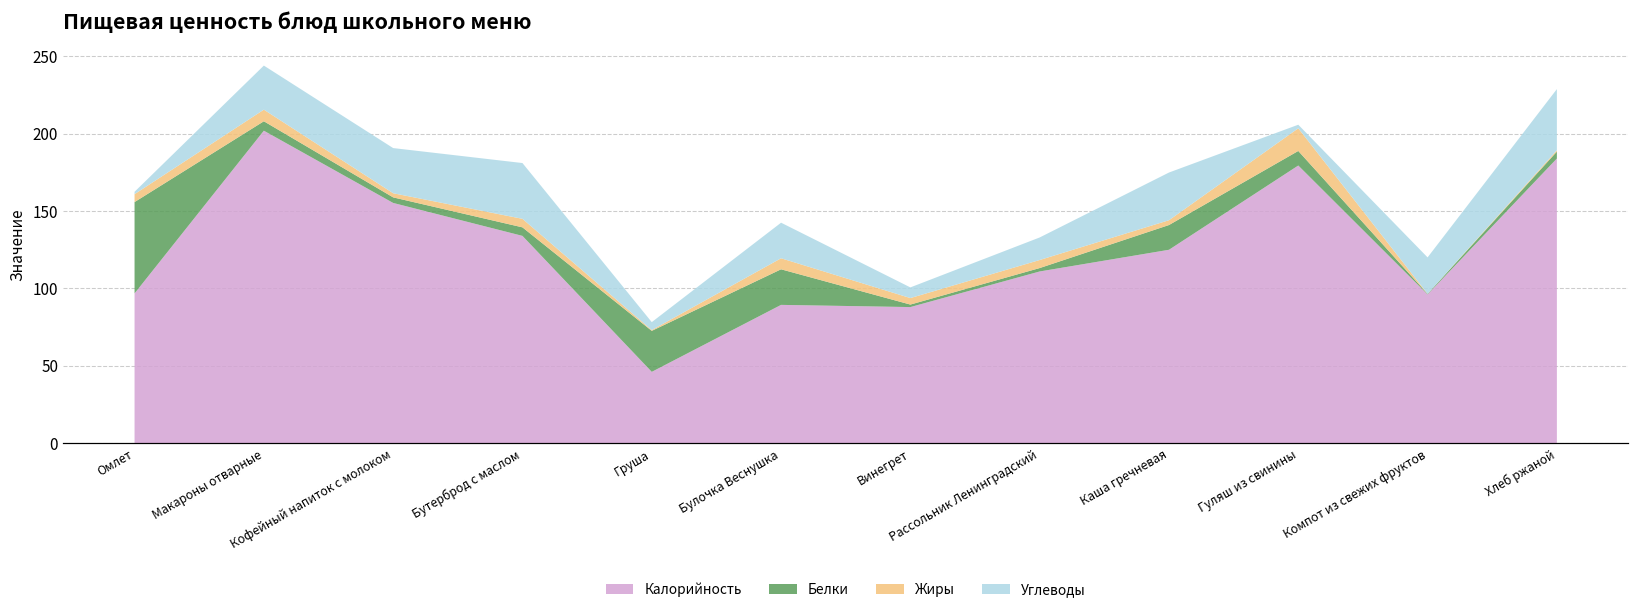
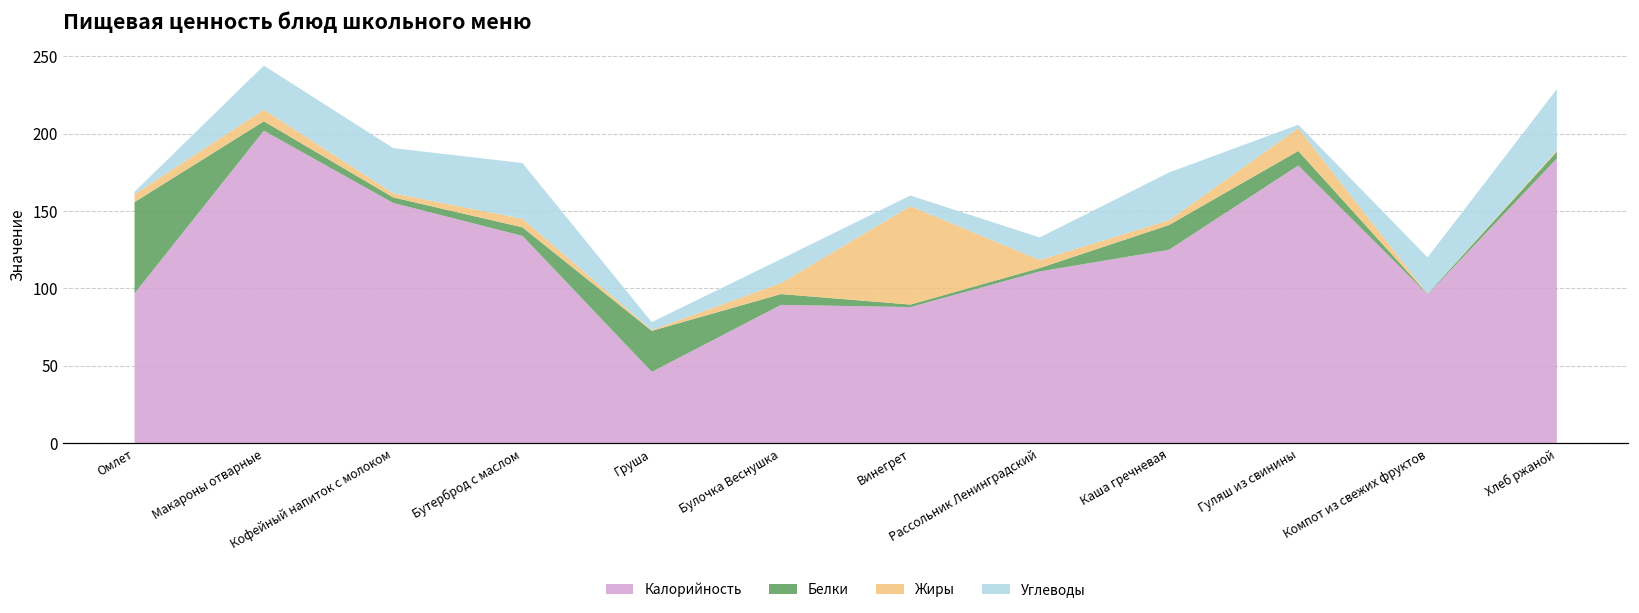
Белки, Булочка Веснушка: 23 -> 7
Углеводы, Булочка Веснушка: 23 -> 16
Жиры, Винегрет: 4 -> 64
